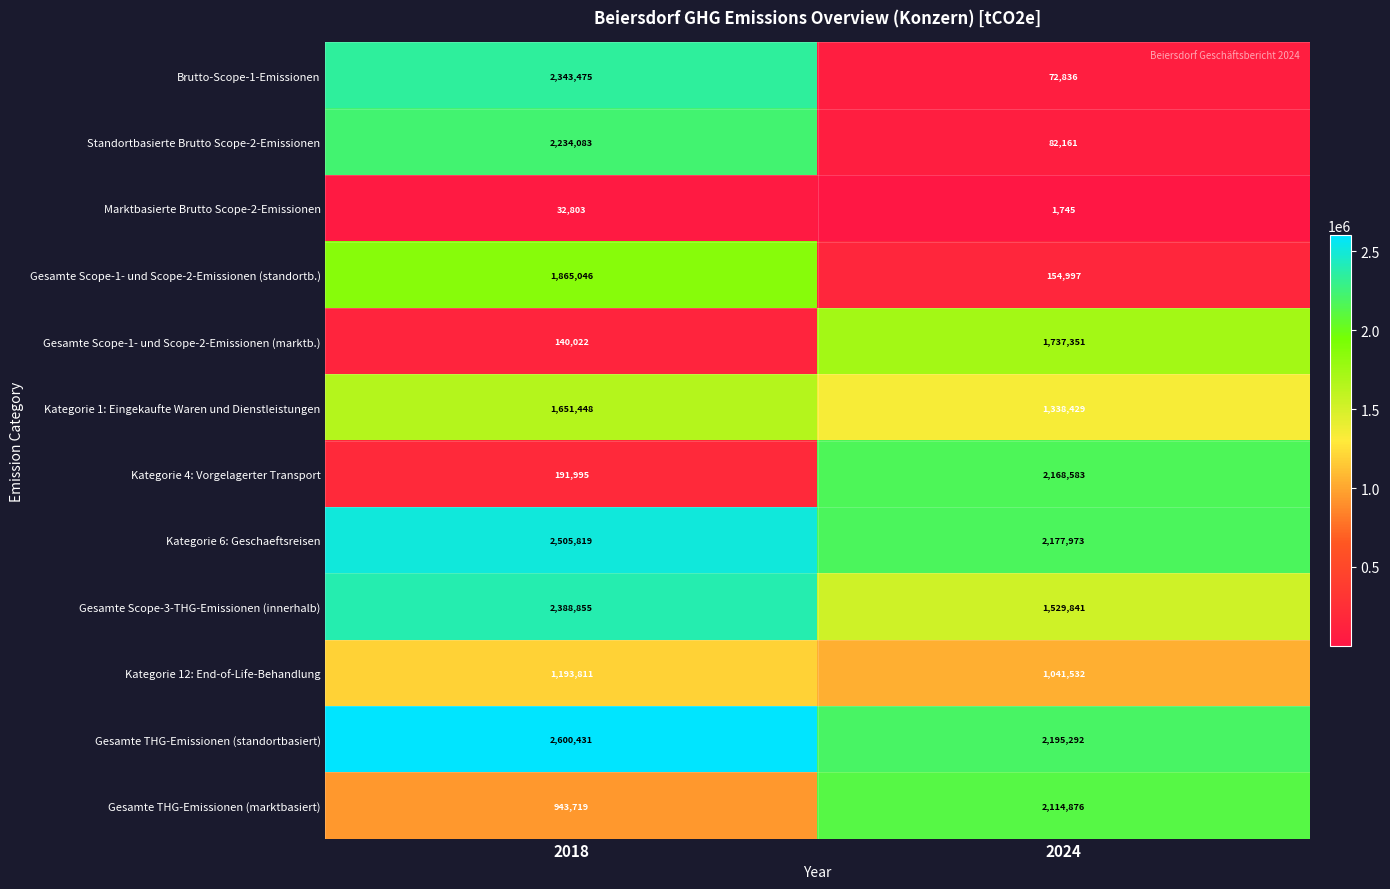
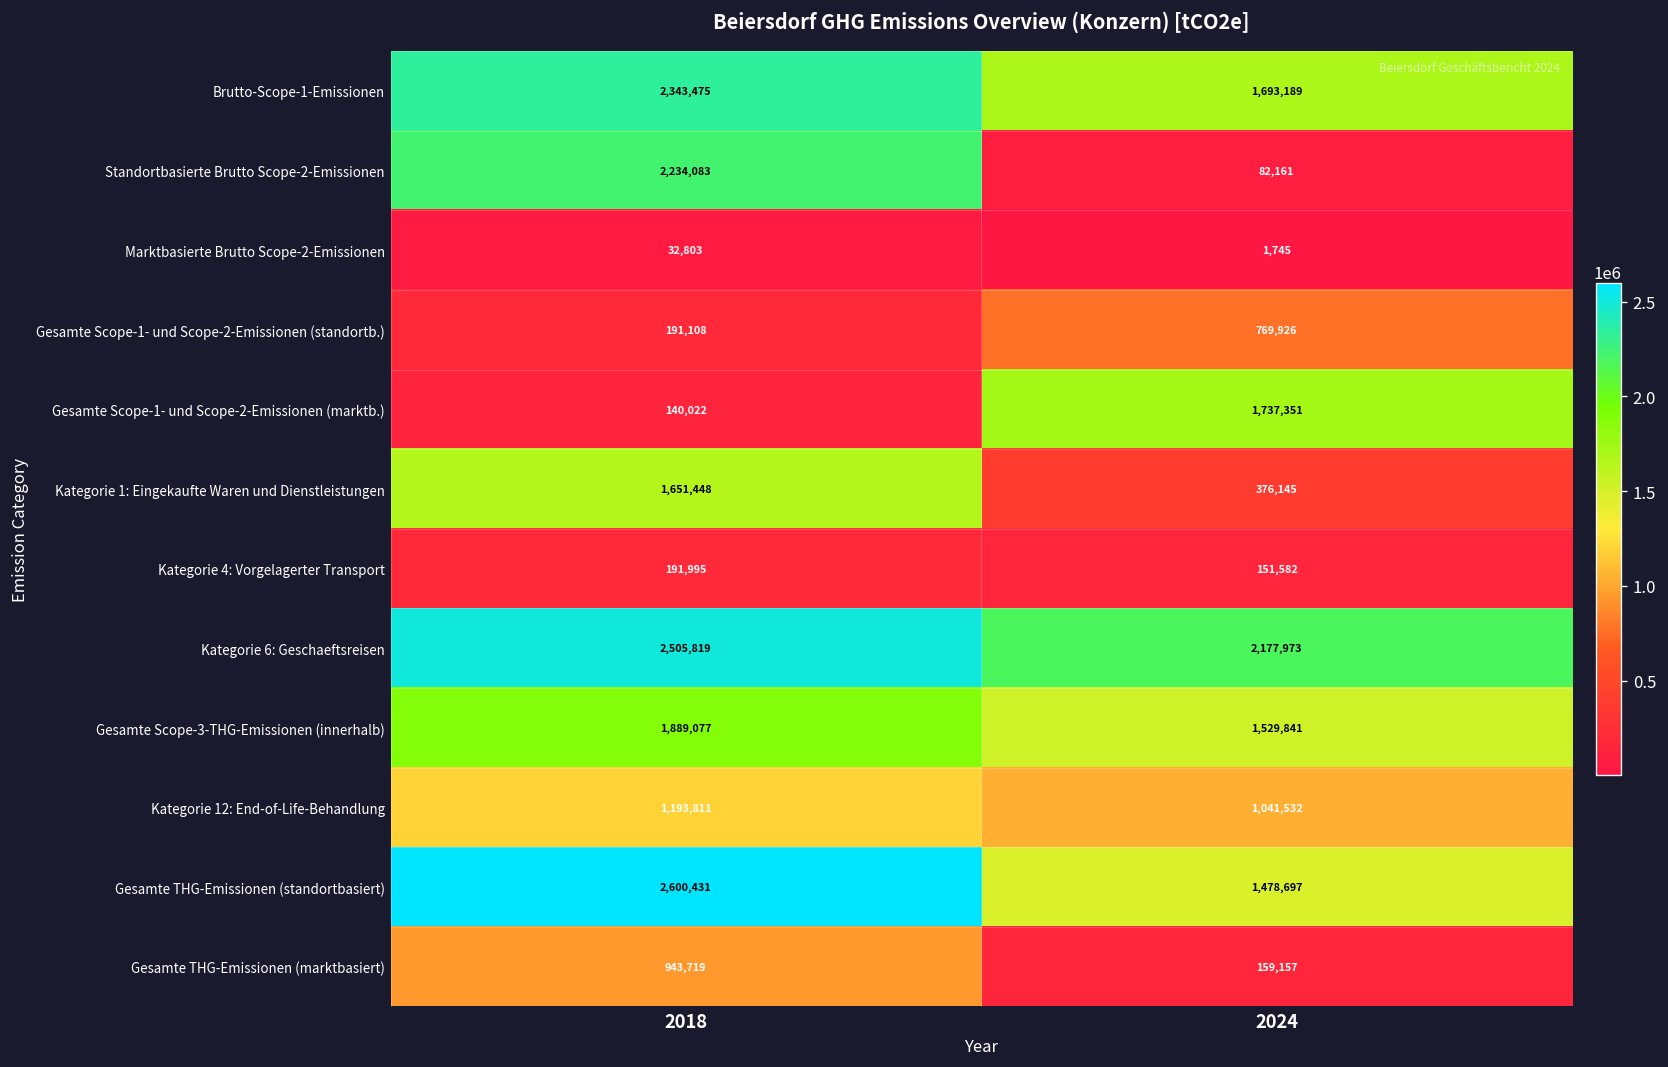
Brutto-Scope-1-Emissionen, 2024: 72,836 -> 1,693,189
Gesamte Scope-1- und Scope-2-Emissionen (standortb.), 2018: 1,865,046 -> 191,108
Gesamte Scope-1- und Scope-2-Emissionen (standortb.), 2024: 154,997 -> 769,926
Kategorie 1: Eingekaufte Waren und Dienstleistungen, 2024: 1,338,429 -> 376,145
Kategorie 4: Vorgelagerter Transport, 2024: 2,168,583 -> 151,582
Gesamte Scope-3-THG-Emissionen (innerhalb), 2018: 2,388,855 -> 1,889,077
Gesamte THG-Emissionen (standortbasiert), 2024: 2,195,292 -> 1,478,697
Gesamte THG-Emissionen (marktbasiert), 2024: 2,114,876 -> 159,157
